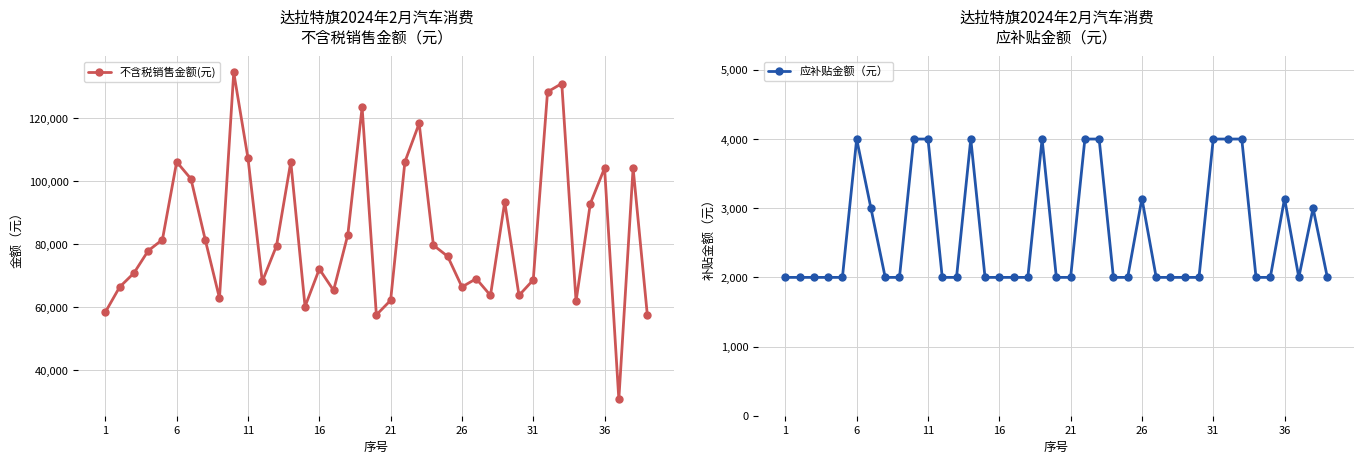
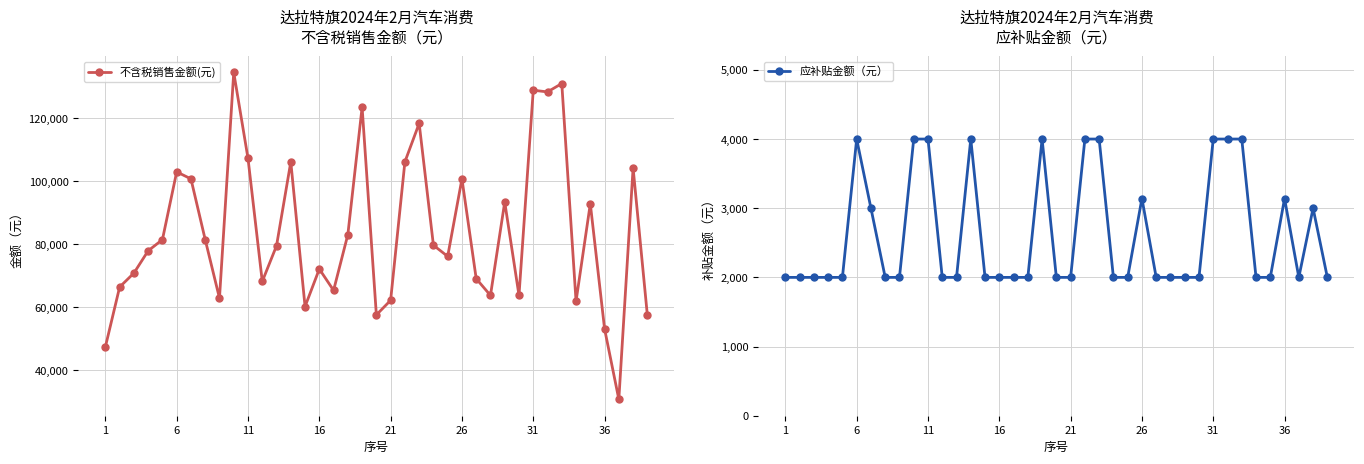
达拉特旗2024年2月汽车消费 不含税销售金额（元）, 1: 58,000 -> 47,000
达拉特旗2024年2月汽车消费 不含税销售金额（元）, 6: 106,000 -> 103,000
达拉特旗2024年2月汽车消费 不含税销售金额（元）, 26: 66,000 -> 101,000
达拉特旗2024年2月汽车消费 不含税销售金额（元）, 31: 69,000 -> 129,000
达拉特旗2024年2月汽车消费 不含税销售金额（元）, 36: 104,000 -> 53,000
